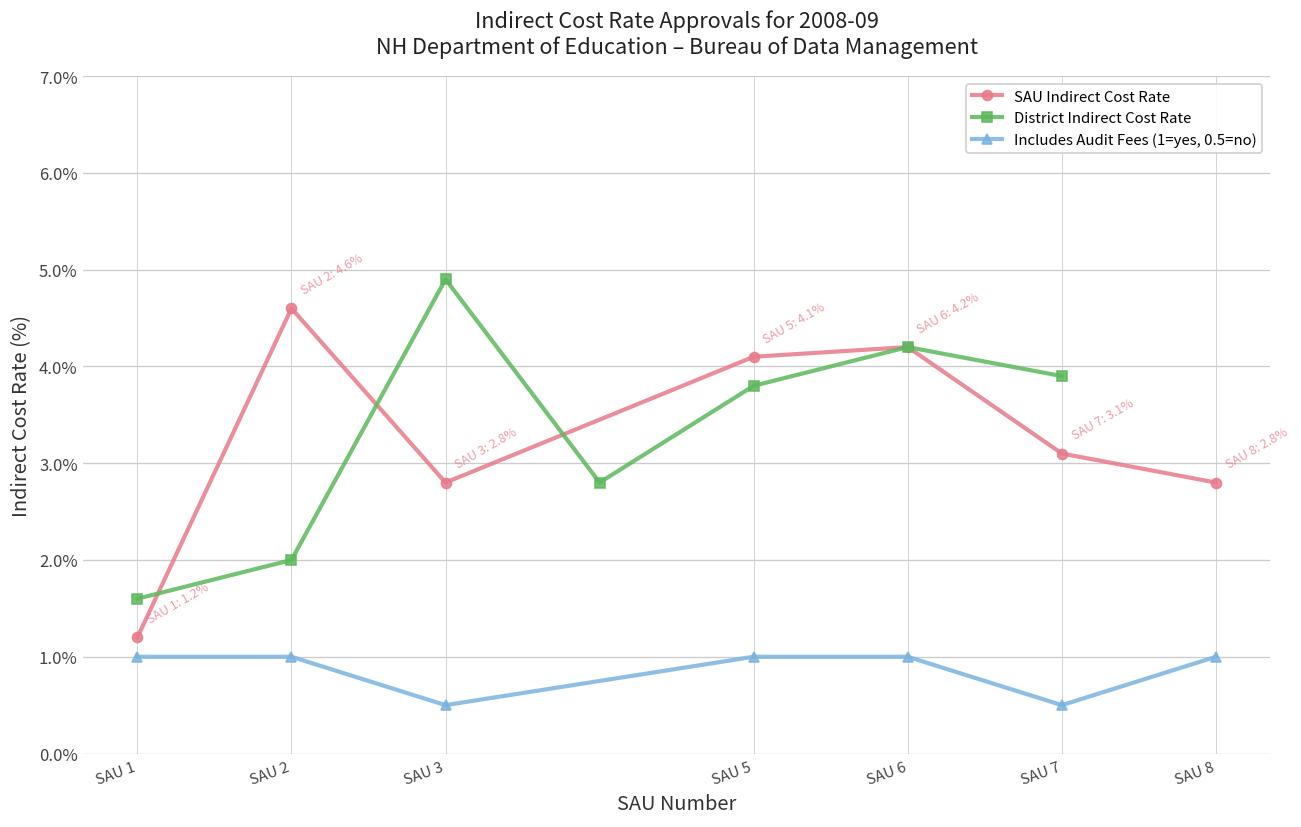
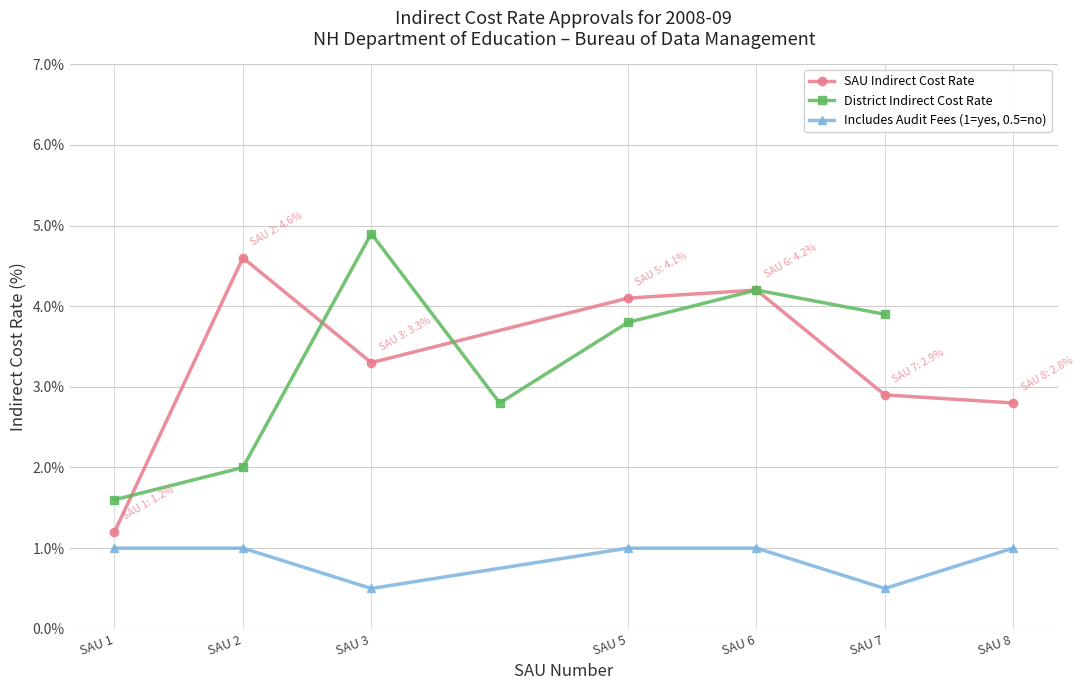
SAU Indirect Cost Rate, SAU 3: 2.8% -> 3.3%
SAU Indirect Cost Rate, SAU 7: 3.1% -> 2.9%
